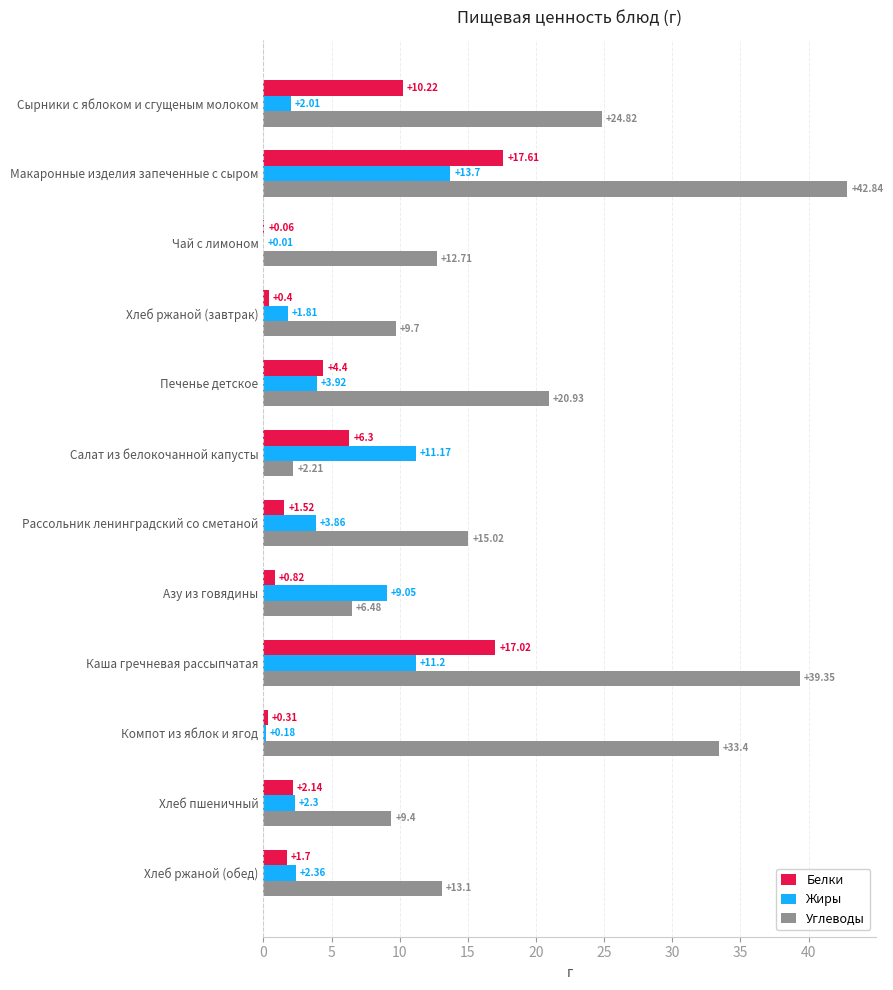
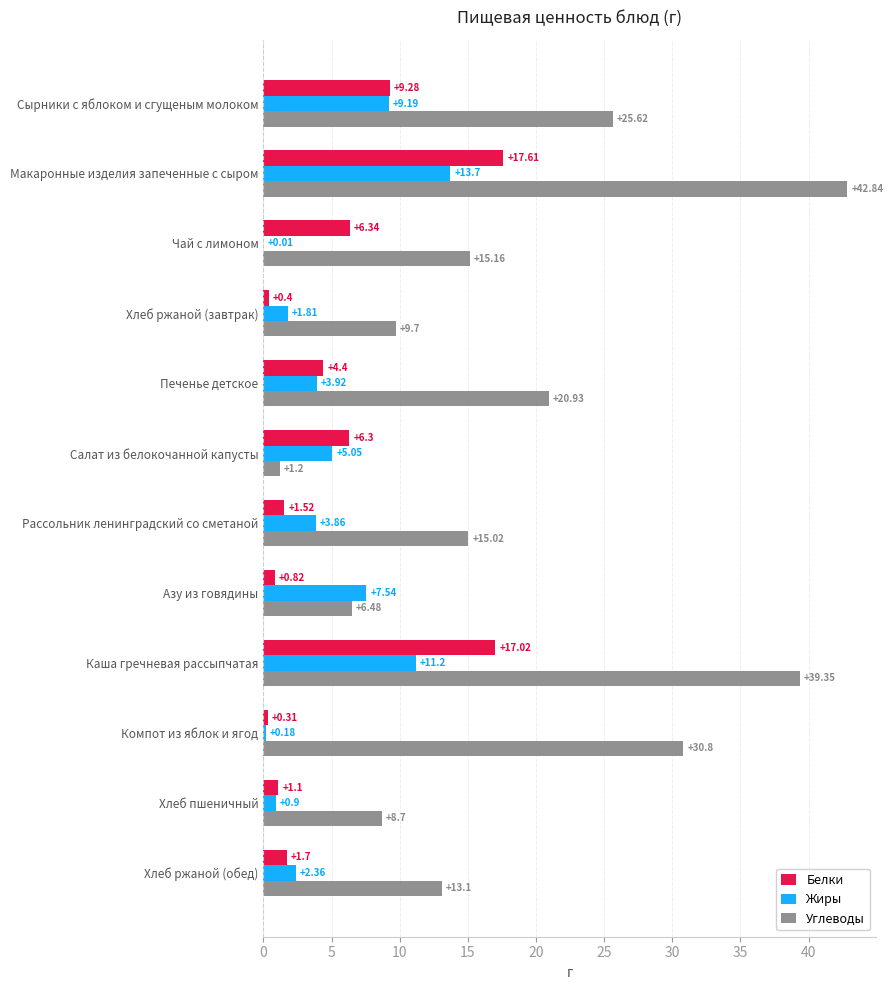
Белки, Сырники с яблоком и сгущеным молоком: +10.22 -> +9.28
Жиры, Сырники с яблоком и сгущеным молоком: +2.01 -> +9.19
Углеводы, Сырники с яблоком и сгущеным молоком: +24.82 -> +25.62
Белки, Чай с лимоном: +0.06 -> +6.34
Углеводы, Чай с лимоном: +12.71 -> +15.16
Жиры, Салат из белокочанной капусты: +11.17 -> +5.05
Углеводы, Салат из белокочанной капусты: +2.21 -> +1.2
Жиры, Азу из говядины: +9.05 -> +7.54
Углеводы, Компот из яблок и ягод: +33.4 -> +30.8
Белки, Хлеб пшеничный: +2.14 -> +1.1
Жиры, Хлеб пшеничный: +2.3 -> +0.9
Углеводы, Хлеб пшеничный: +9.4 -> +8.7
